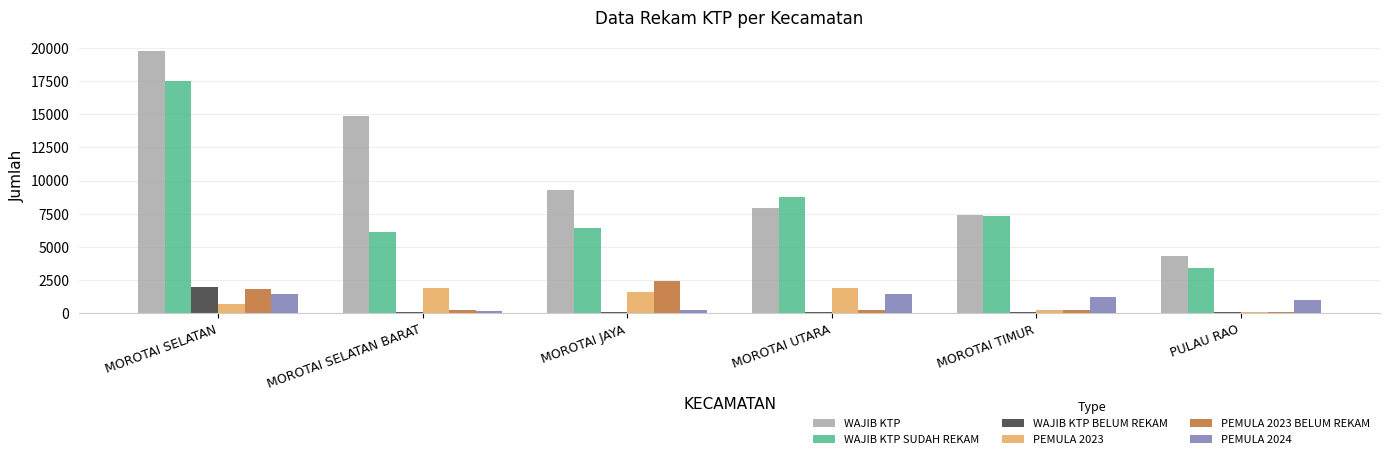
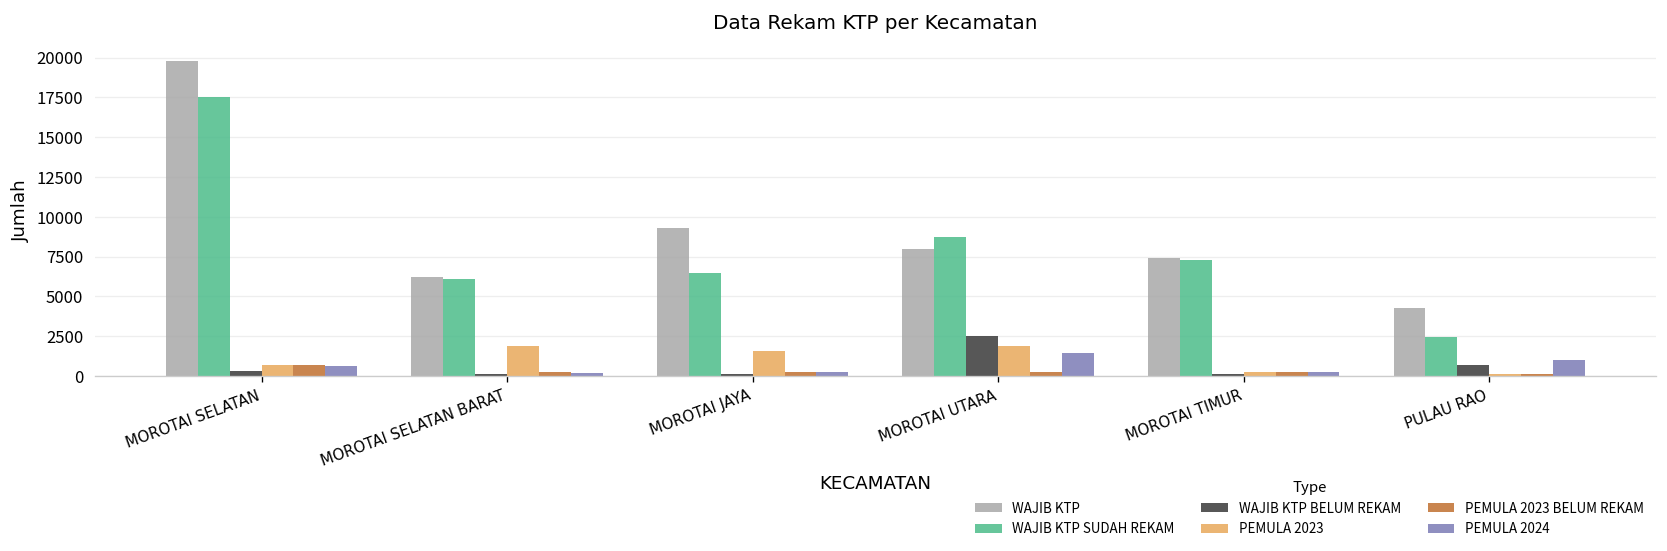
WAJIB KTP BELUM REKAM, MOROTAI SELATAN: 2000 -> 300
PEMULA 2023 BELUM REKAM, MOROTAI SELATAN: 1900 -> 700
PEMULA 2024, MOROTAI SELATAN: 1400 -> 600
WAJIB KTP, MOROTAI SELATAN BARAT: 14900 -> 6200
PEMULA 2023 BELUM REKAM, MOROTAI JAYA: 2400 -> 200
WAJIB KTP BELUM REKAM, MOROTAI UTARA: 100 -> 2500
PEMULA 2024, MOROTAI TIMUR: 1200 -> 300
WAJIB KTP SUDAH REKAM, PULAU RAO: 3400 -> 2500
WAJIB KTP BELUM REKAM, PULAU RAO: 100 -> 700
